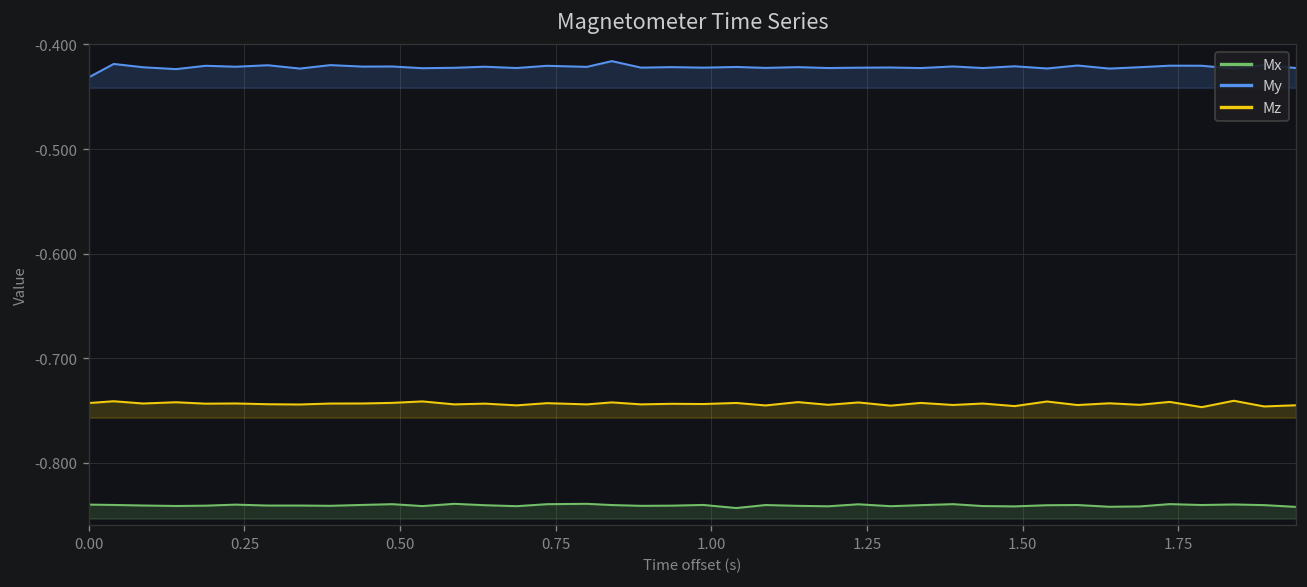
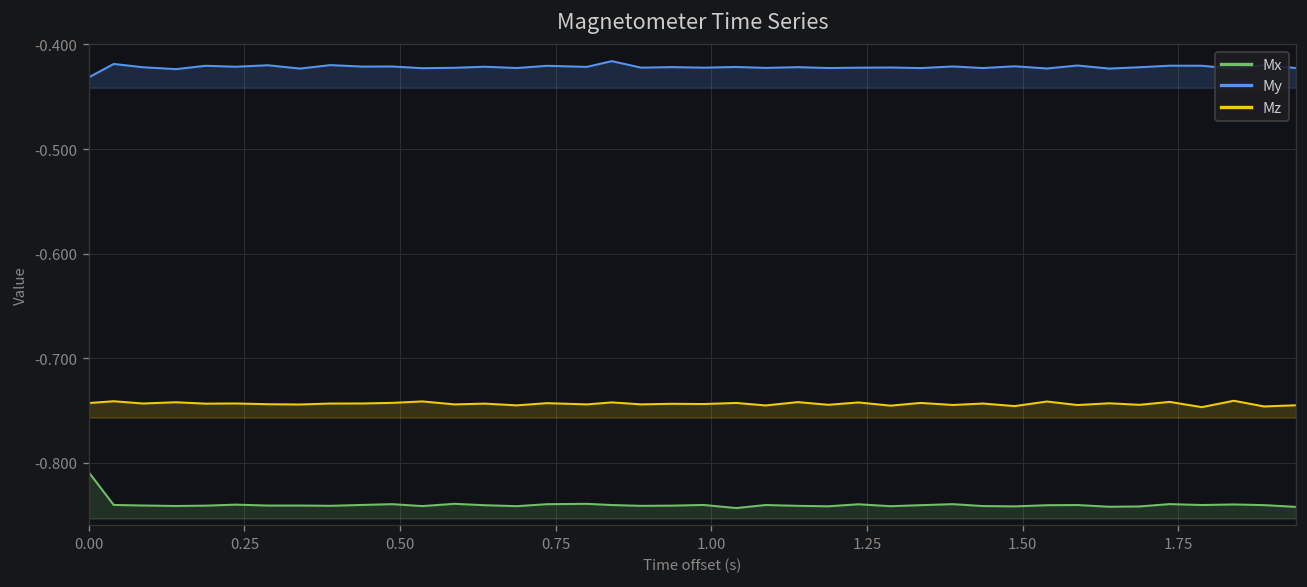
Mx, 0.00: -0.84 -> -0.81
